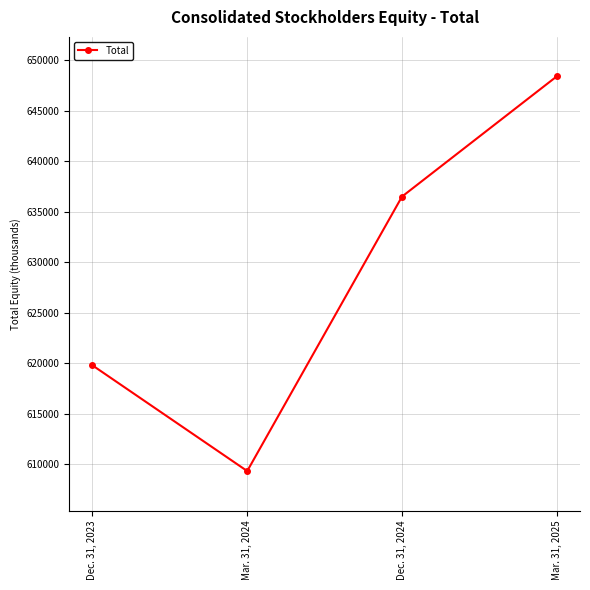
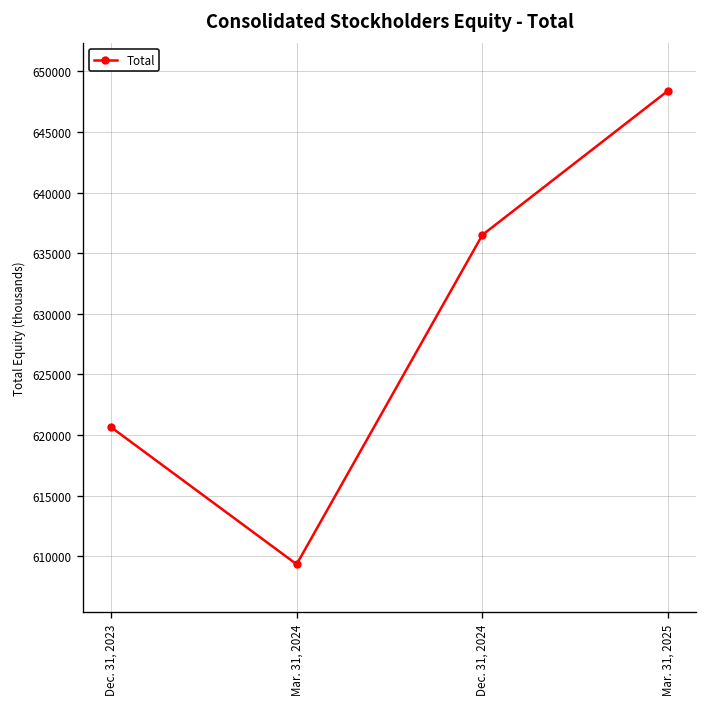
Dec. 31, 2023: 619800 -> 620700
